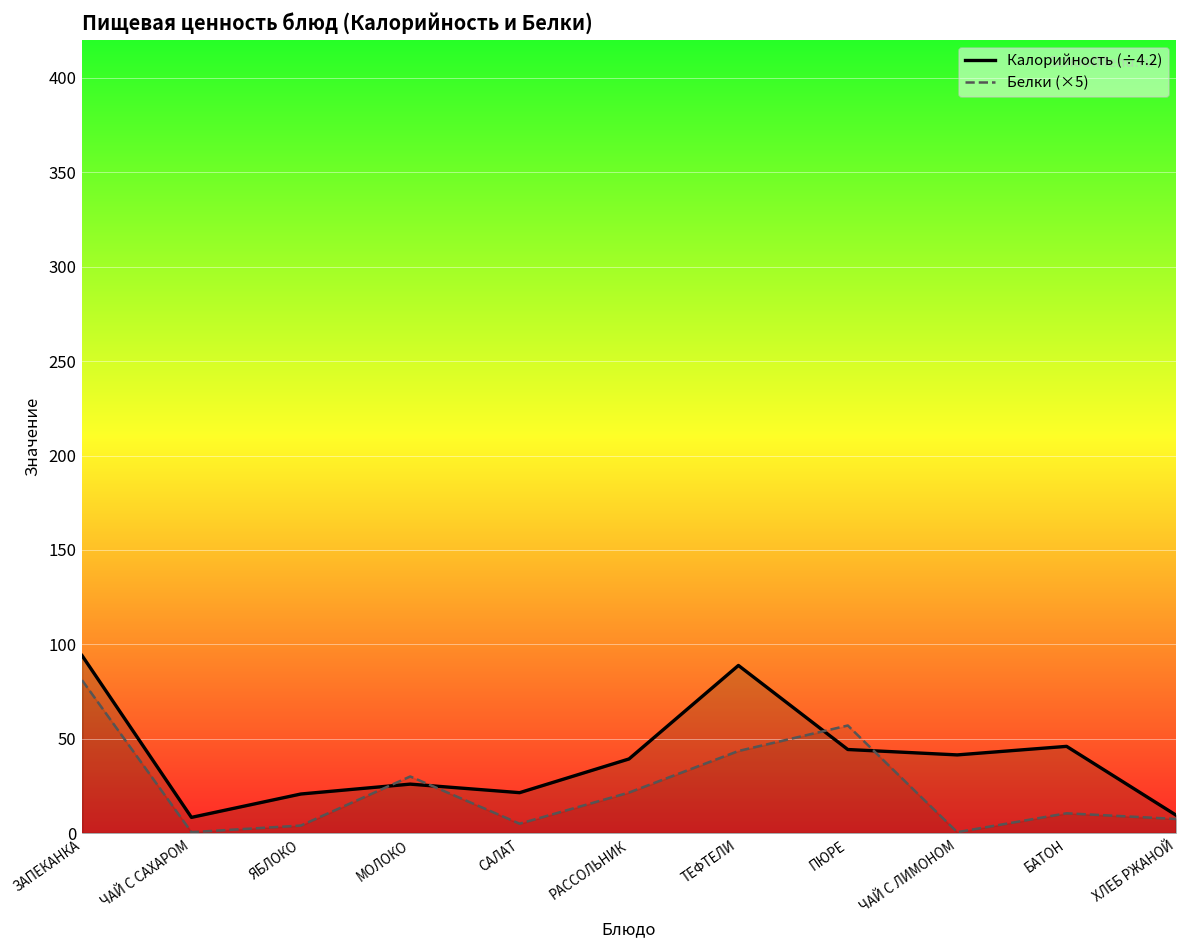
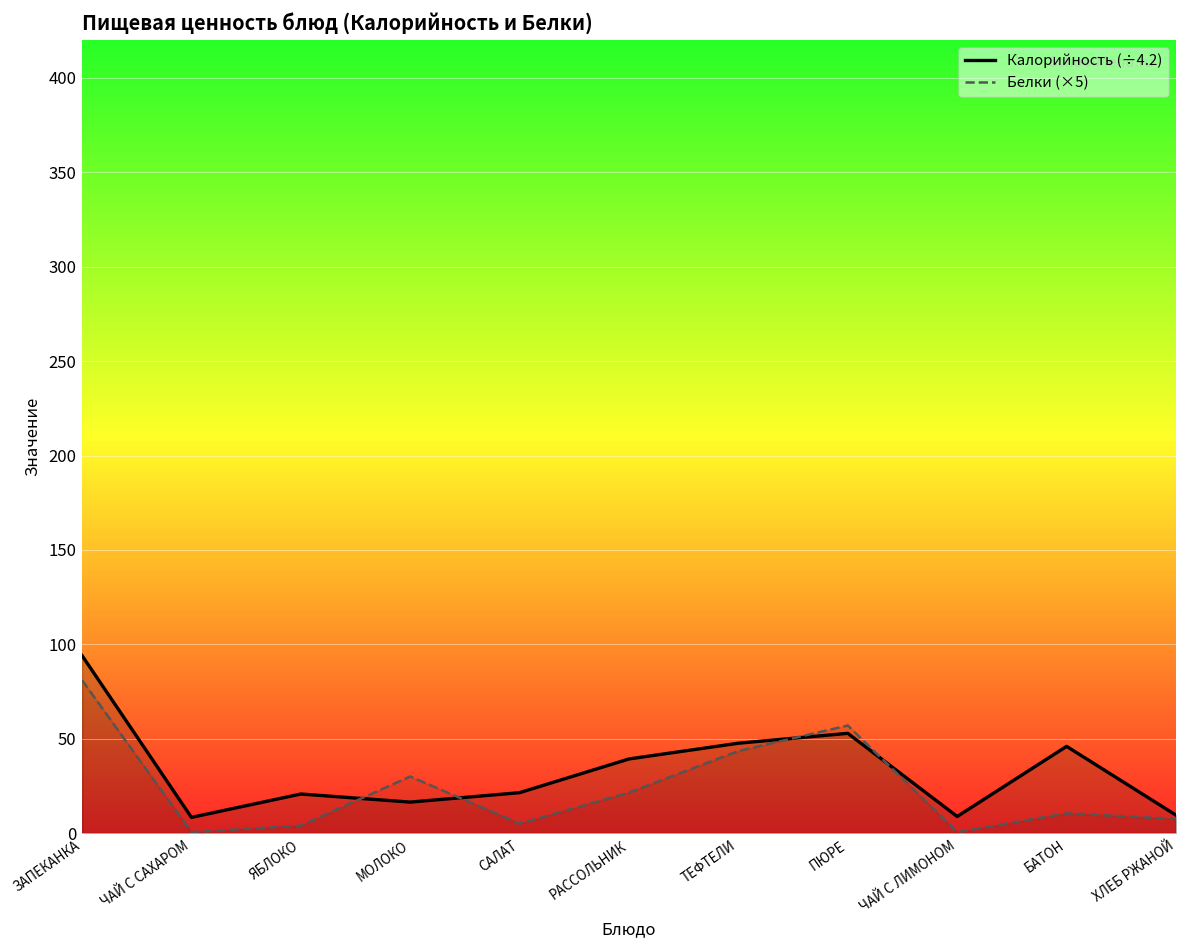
Калорийность (÷4.2), МОЛОКО: 26 -> 16
Калорийность (÷4.2), ТЕФТЕЛИ: 89 -> 48
Калорийность (÷4.2), ПЮРЕ: 44 -> 53
Калорийность (÷4.2), ЧАЙ С ЛИМОНОМ: 41 -> 9
